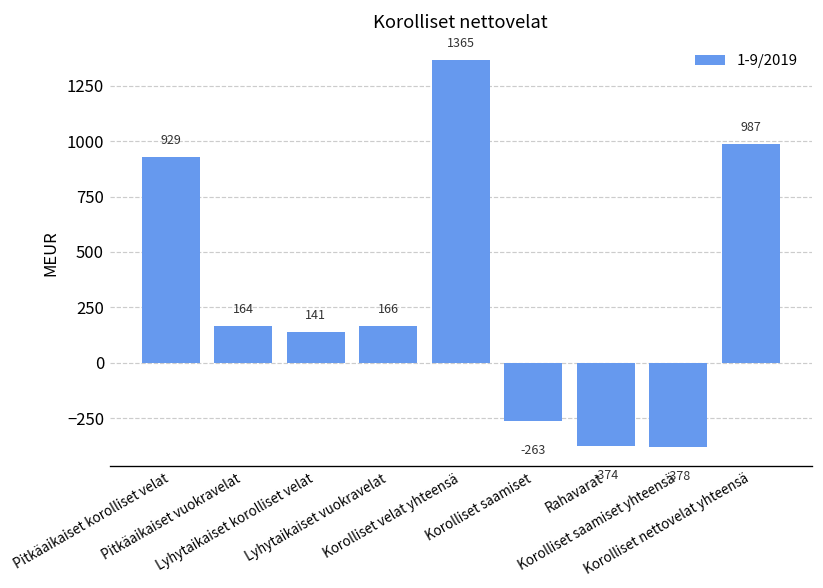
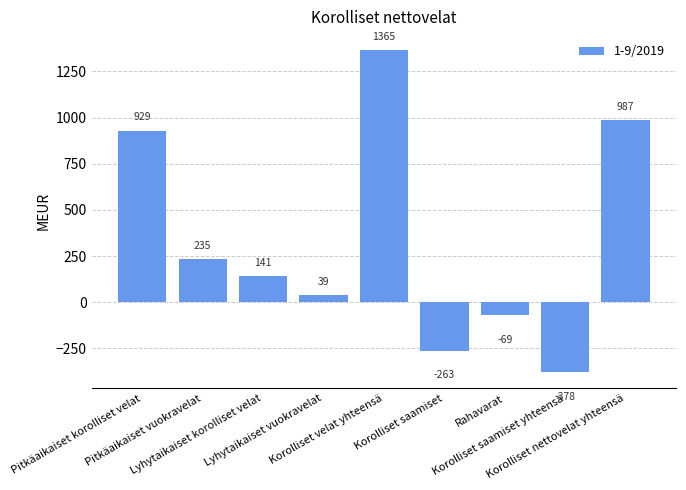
Pitkäaikaiset vuokravelat: 164 -> 235
Lyhytaikaiset vuokravelat: 166 -> 39
Rahavarat: -374 -> -69
